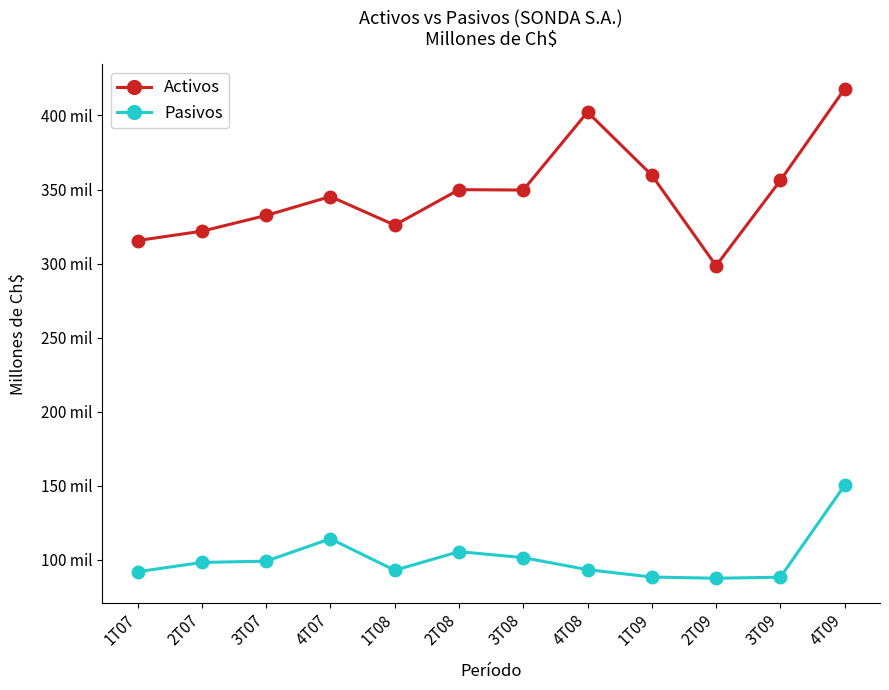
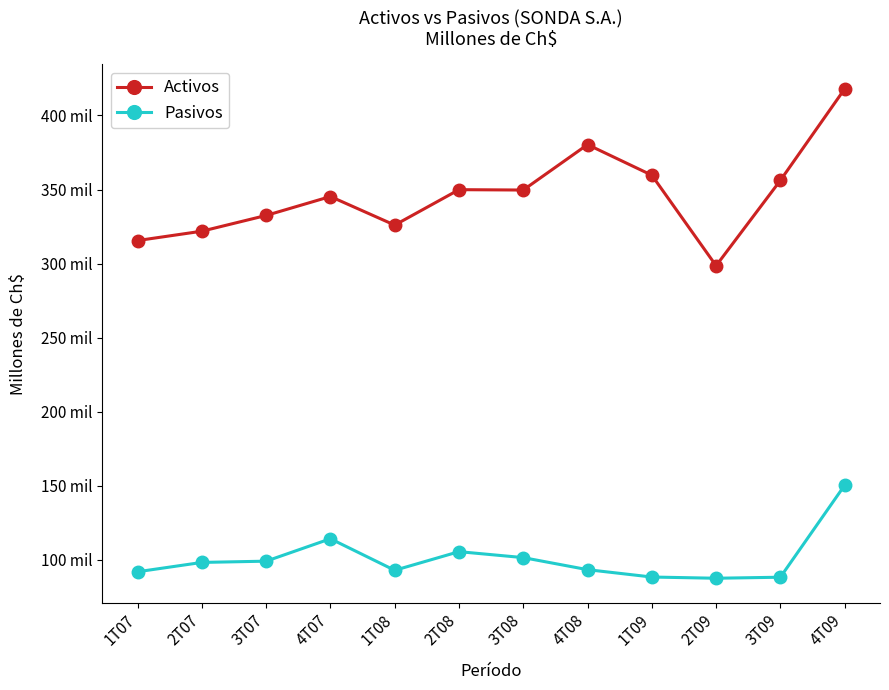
Activos, 4T08: 402 mil -> 380 mil
